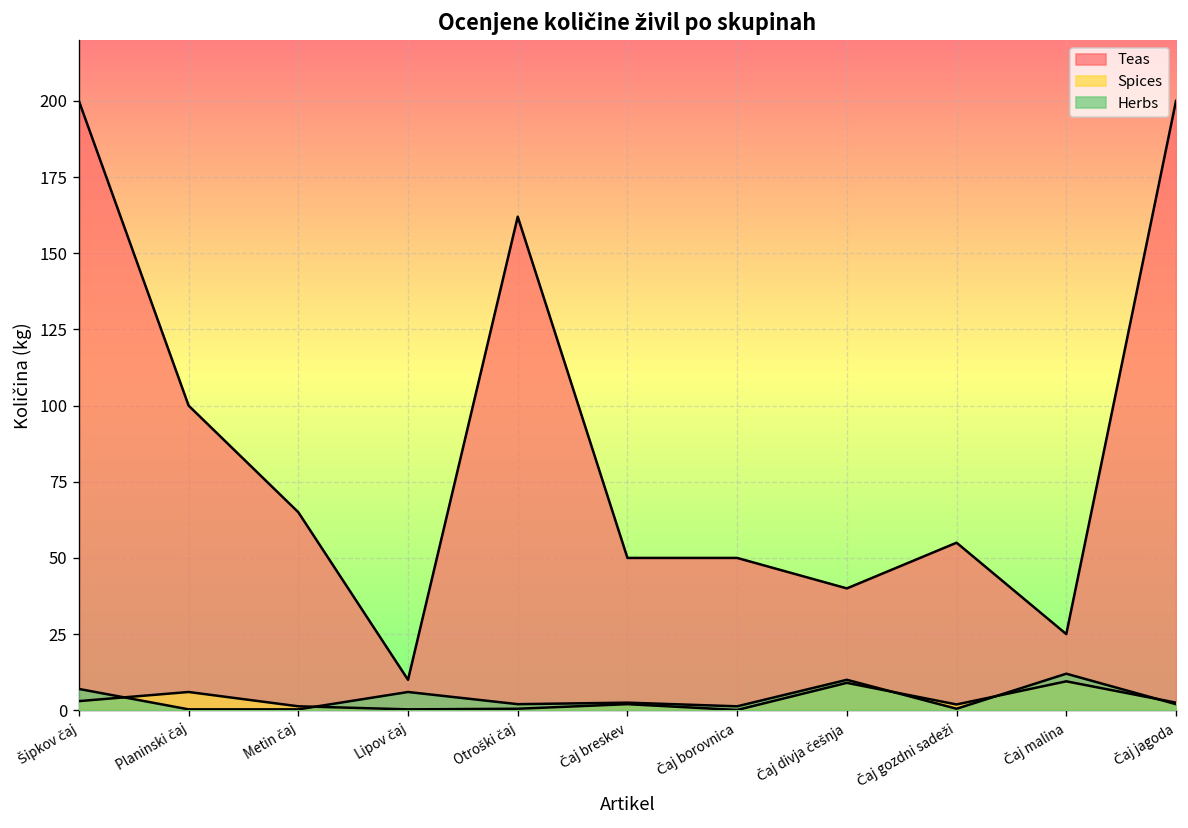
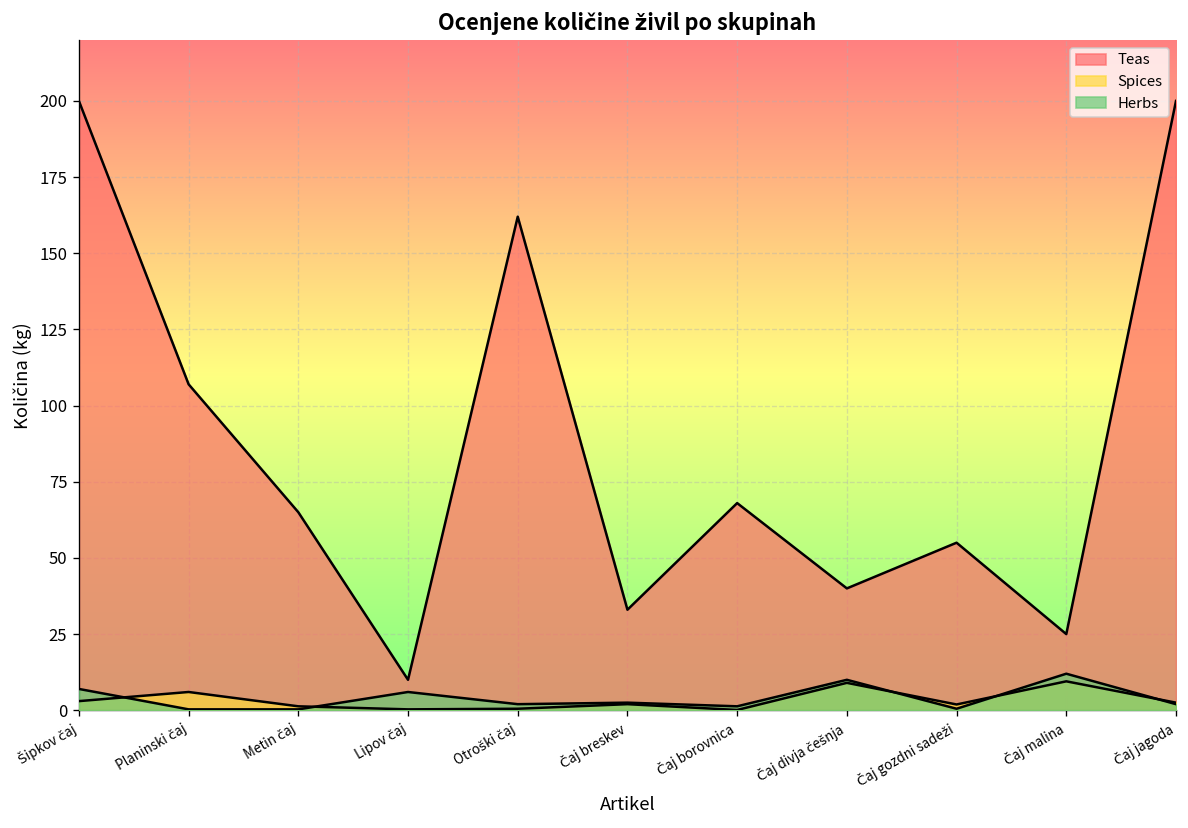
Teas, Planinski čaj: 100 -> 107
Teas, Čaj breskev: 50 -> 33
Teas, Čaj borovnica: 50 -> 68
